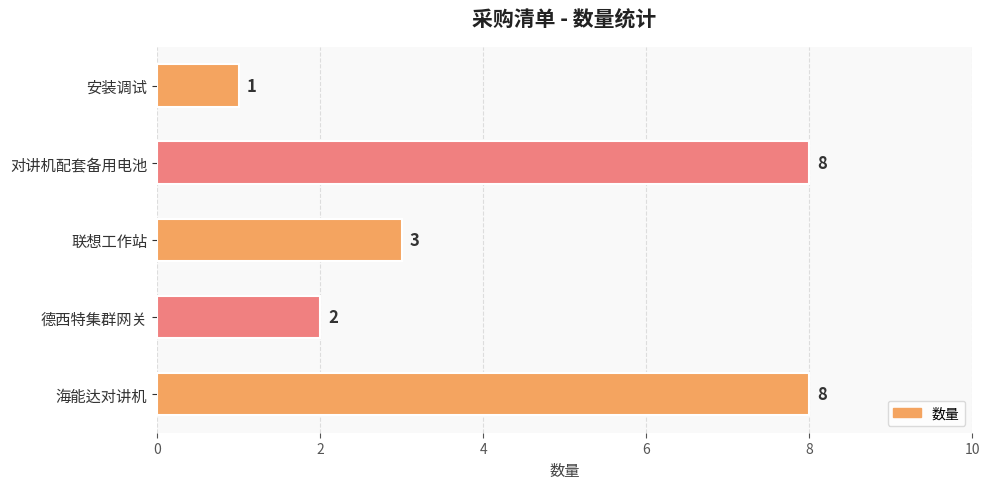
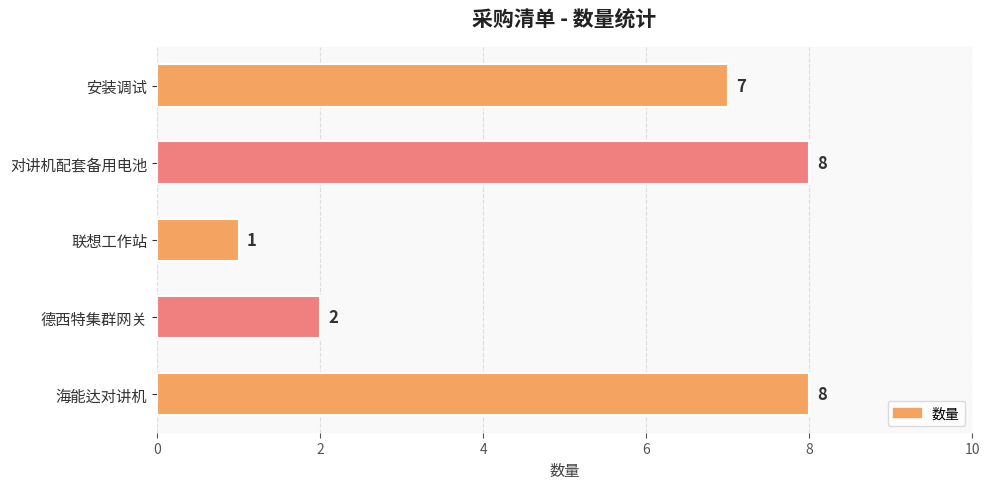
安装调试: 1 -> 7
联想工作站: 3 -> 1
